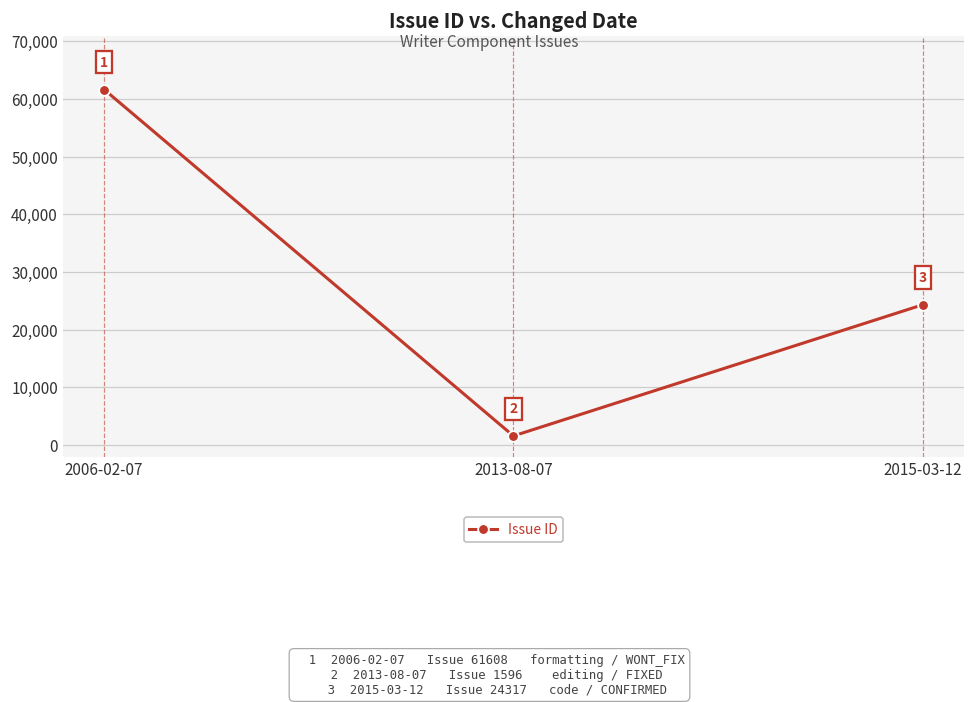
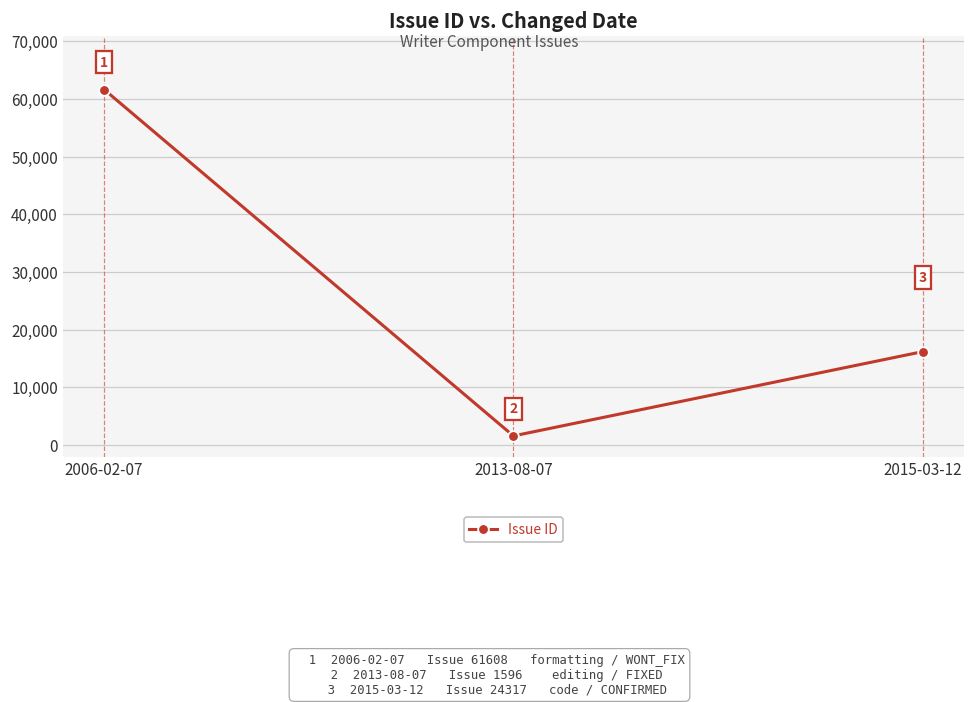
2015-03-12: 24,000 -> 16,000
